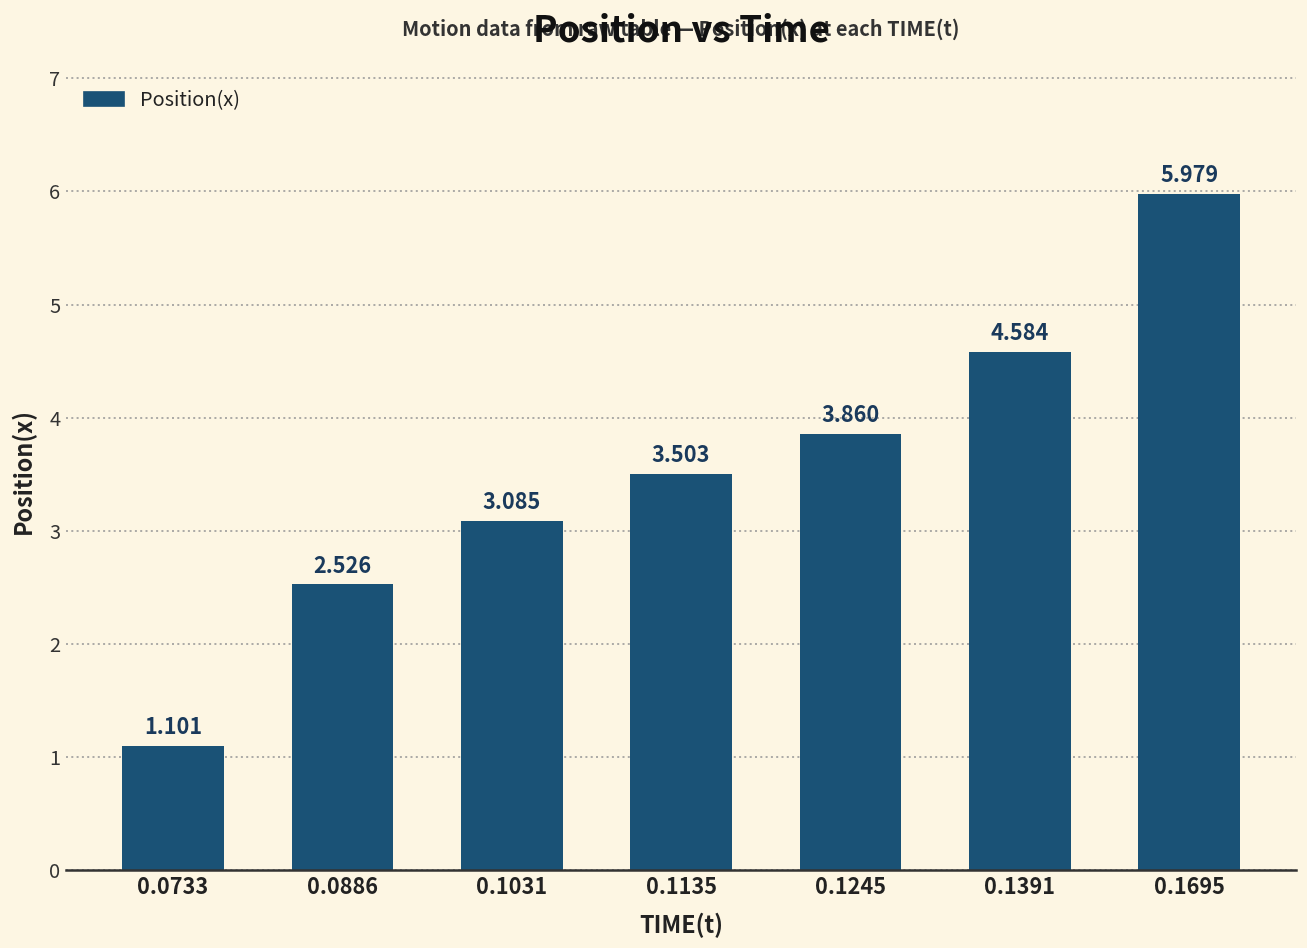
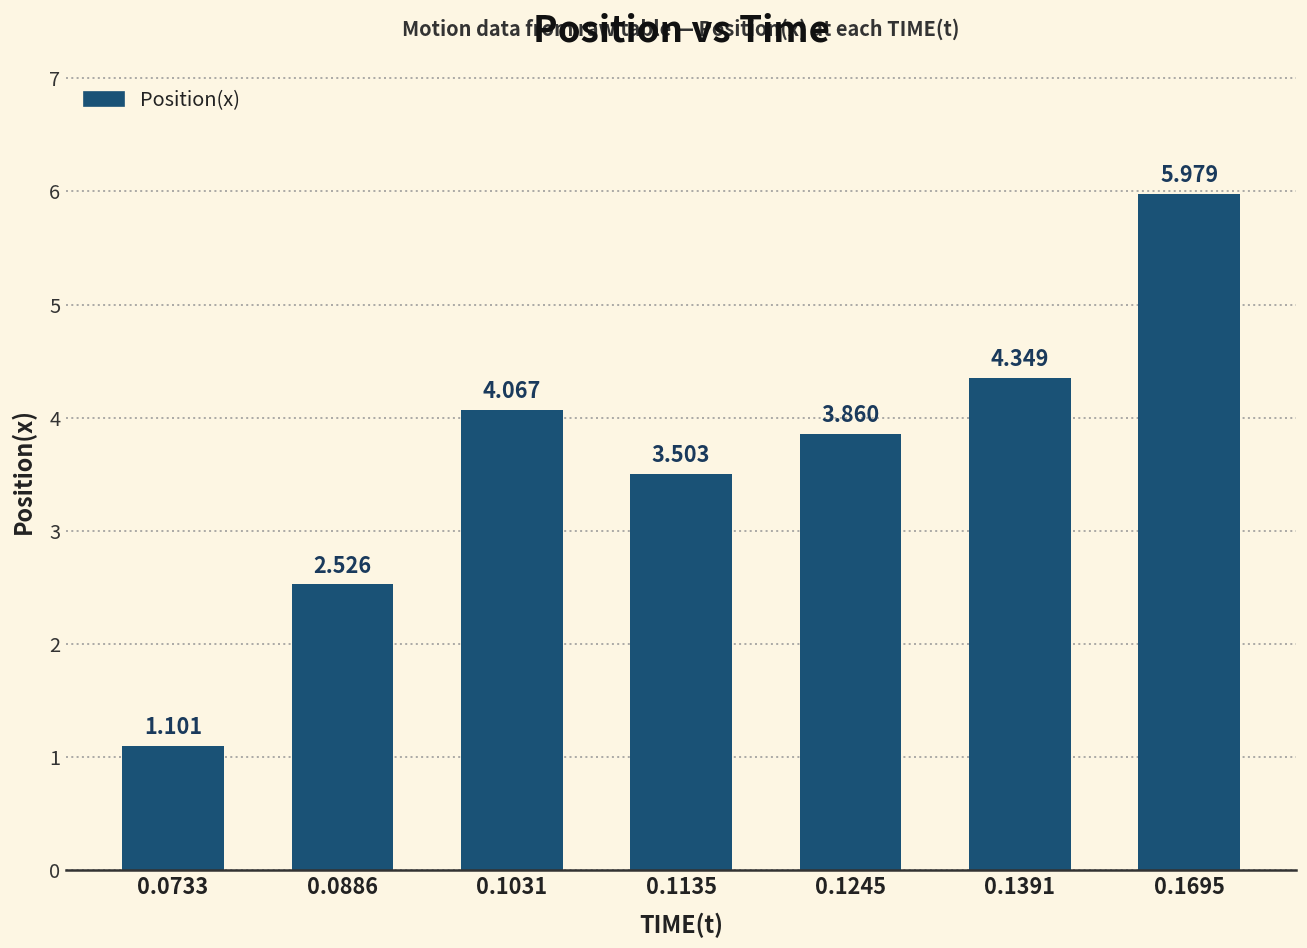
0.1031: 3.085 -> 4.067
0.1391: 4.584 -> 4.349
